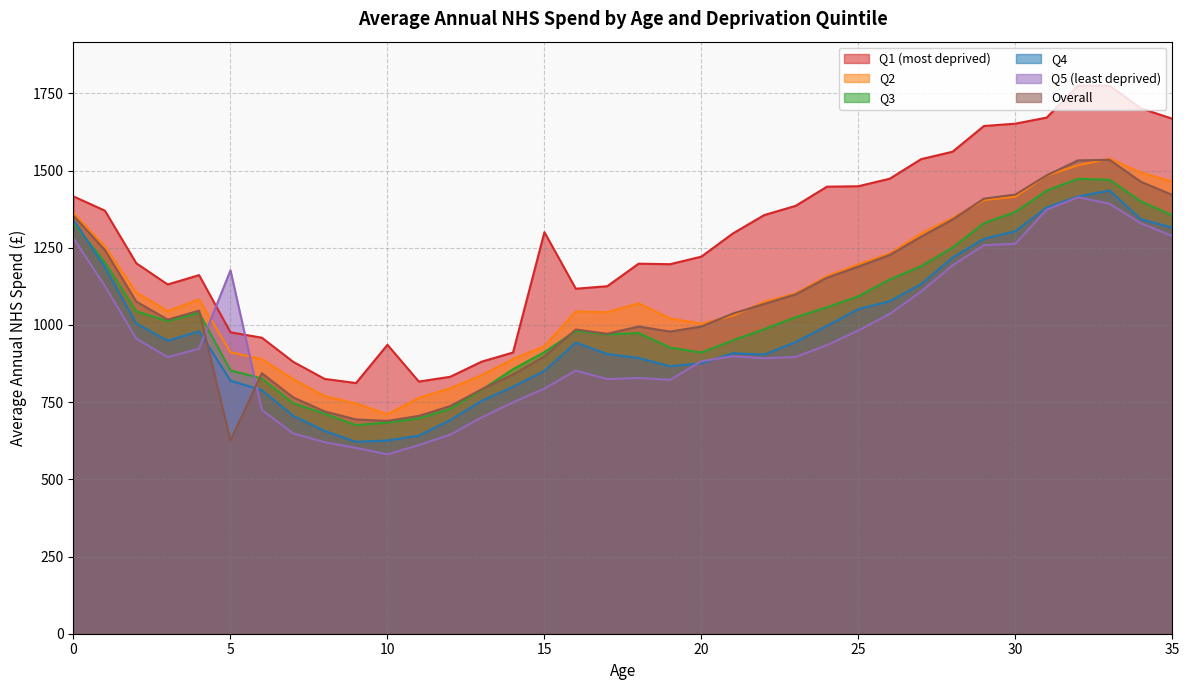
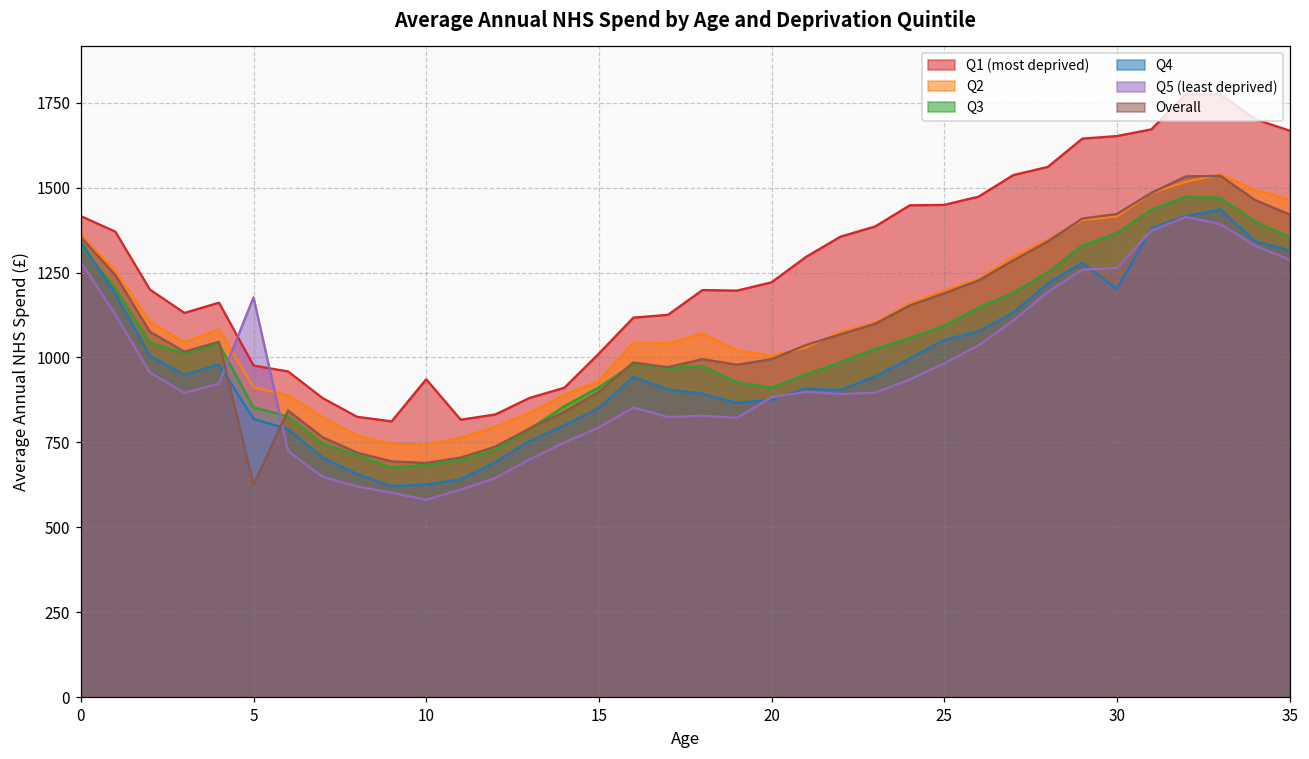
Q2, 10: 710 -> 740
Q1 (most deprived), 15: 1300 -> 1010
Q4, 30: 1300 -> 1200
